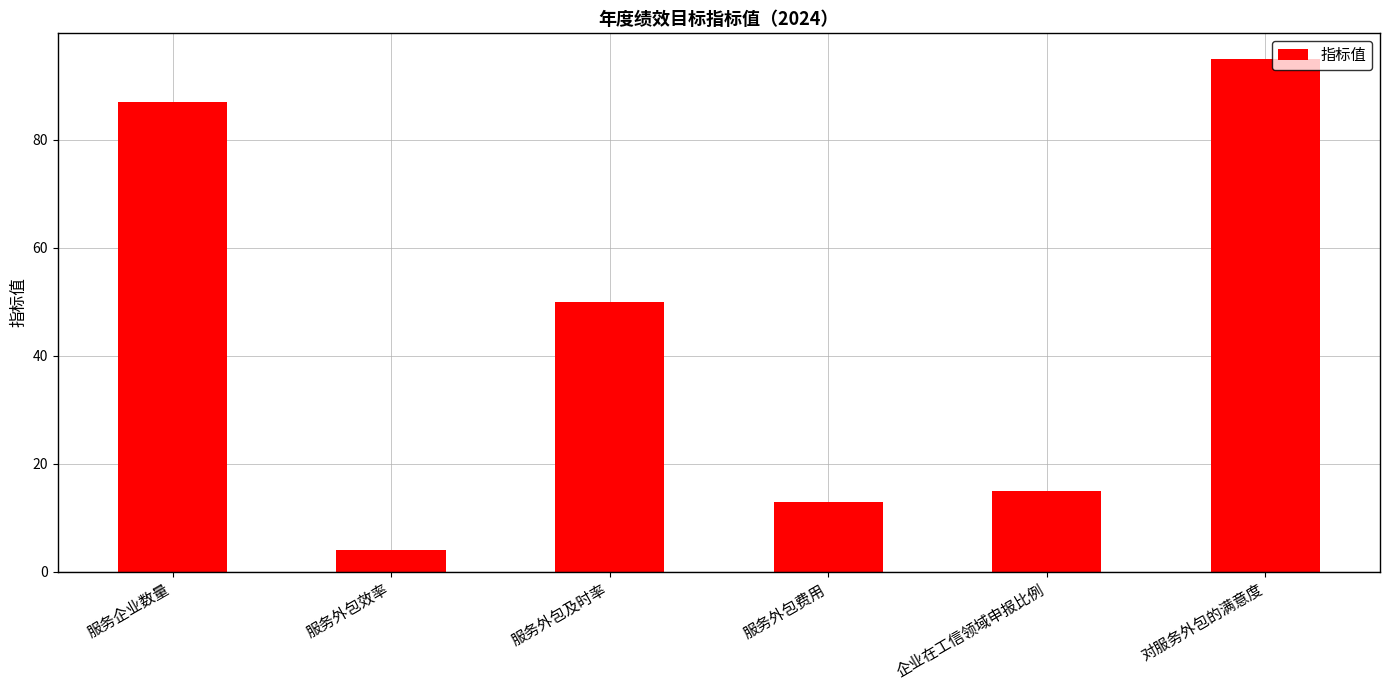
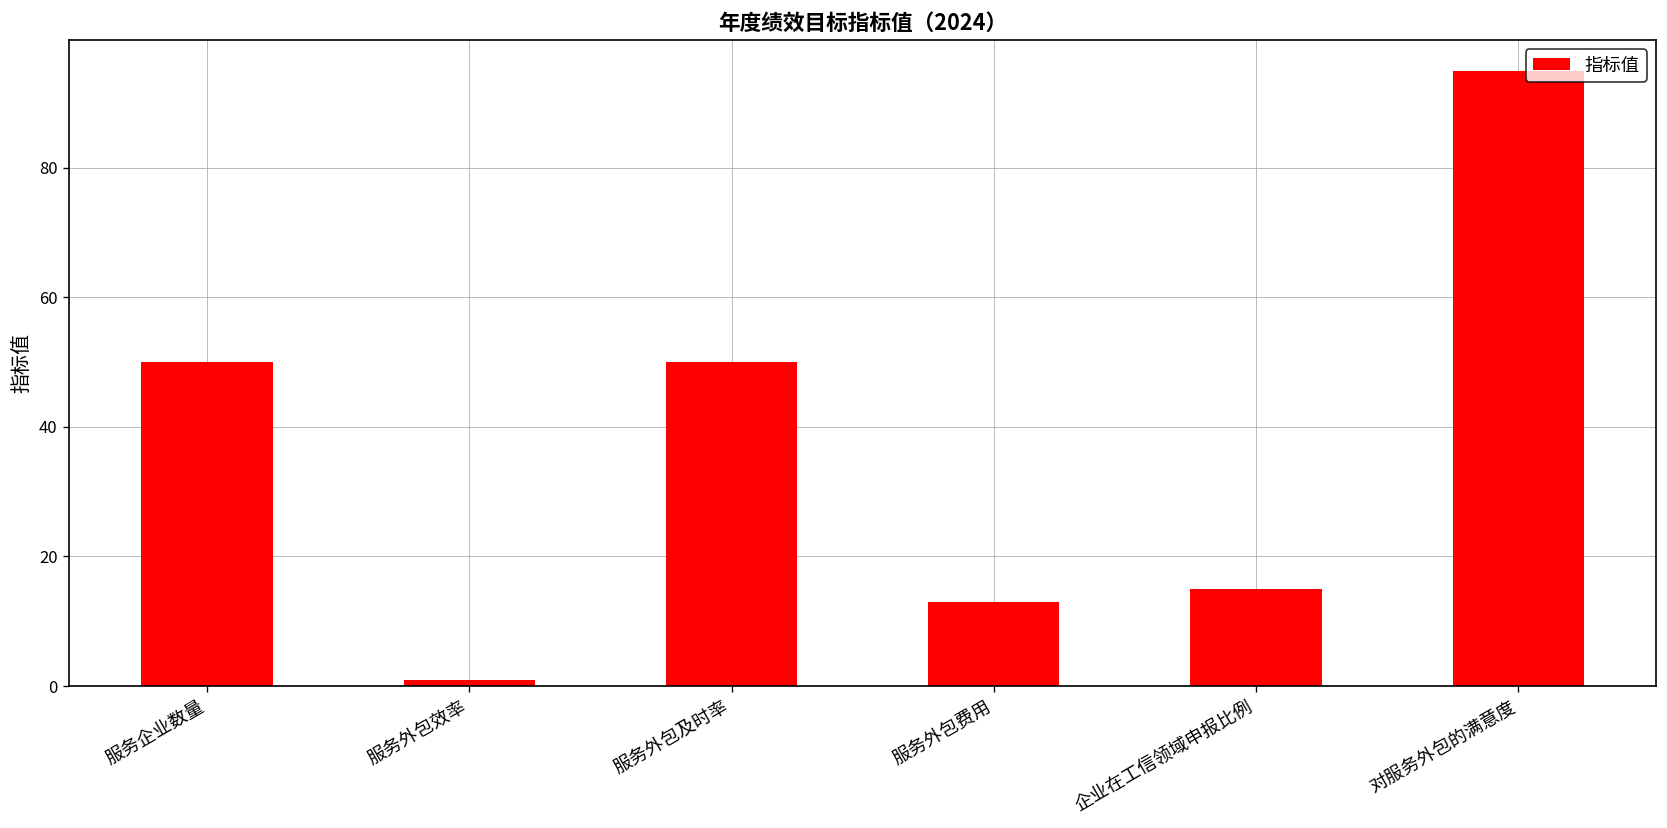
服务企业数量: 87 -> 50
服务外包效率: 4 -> 1
